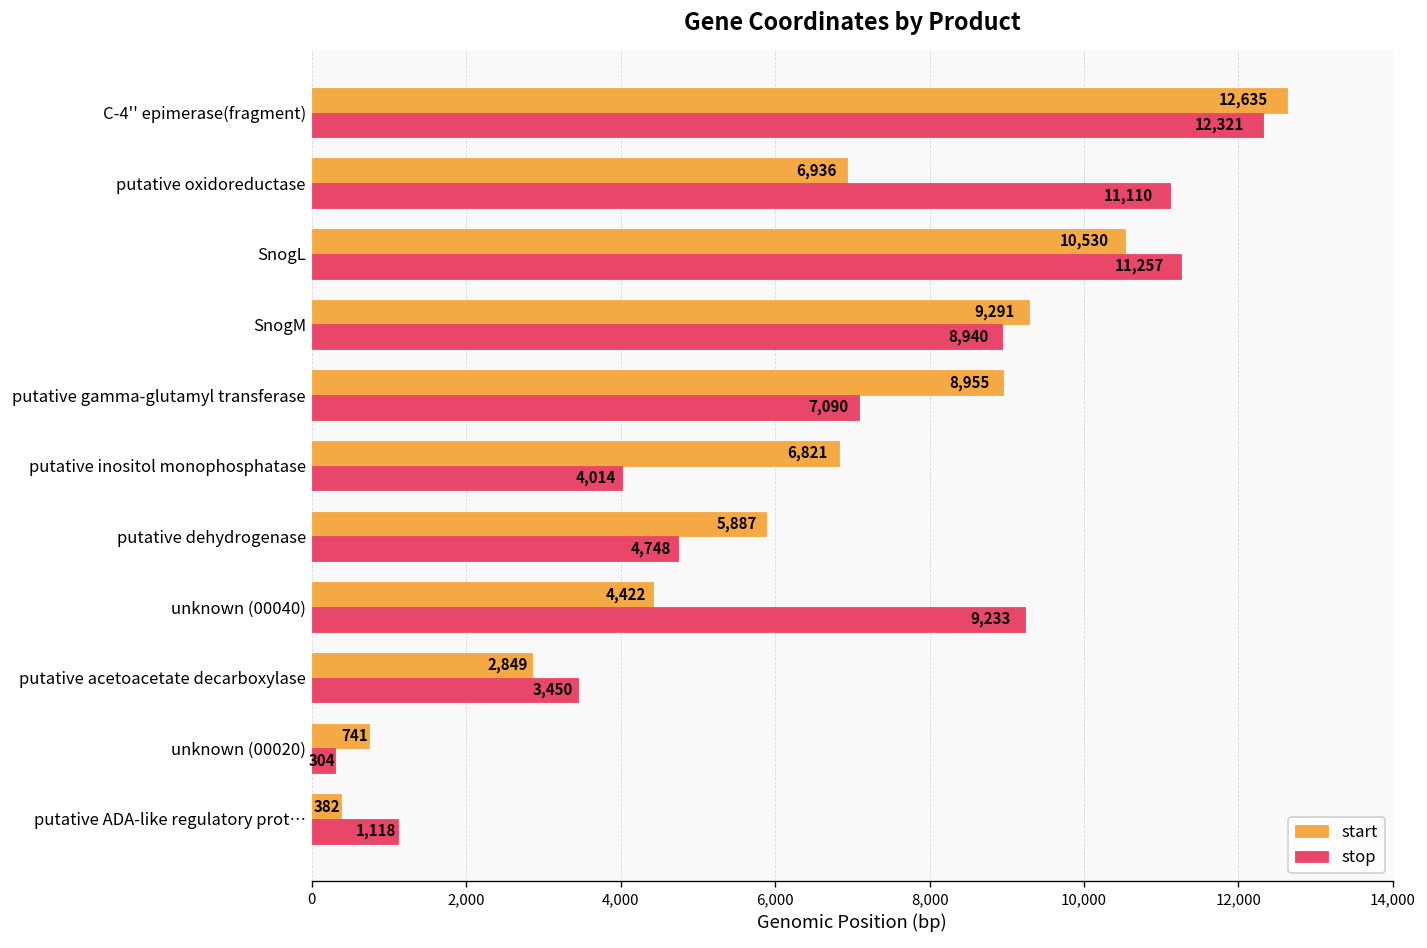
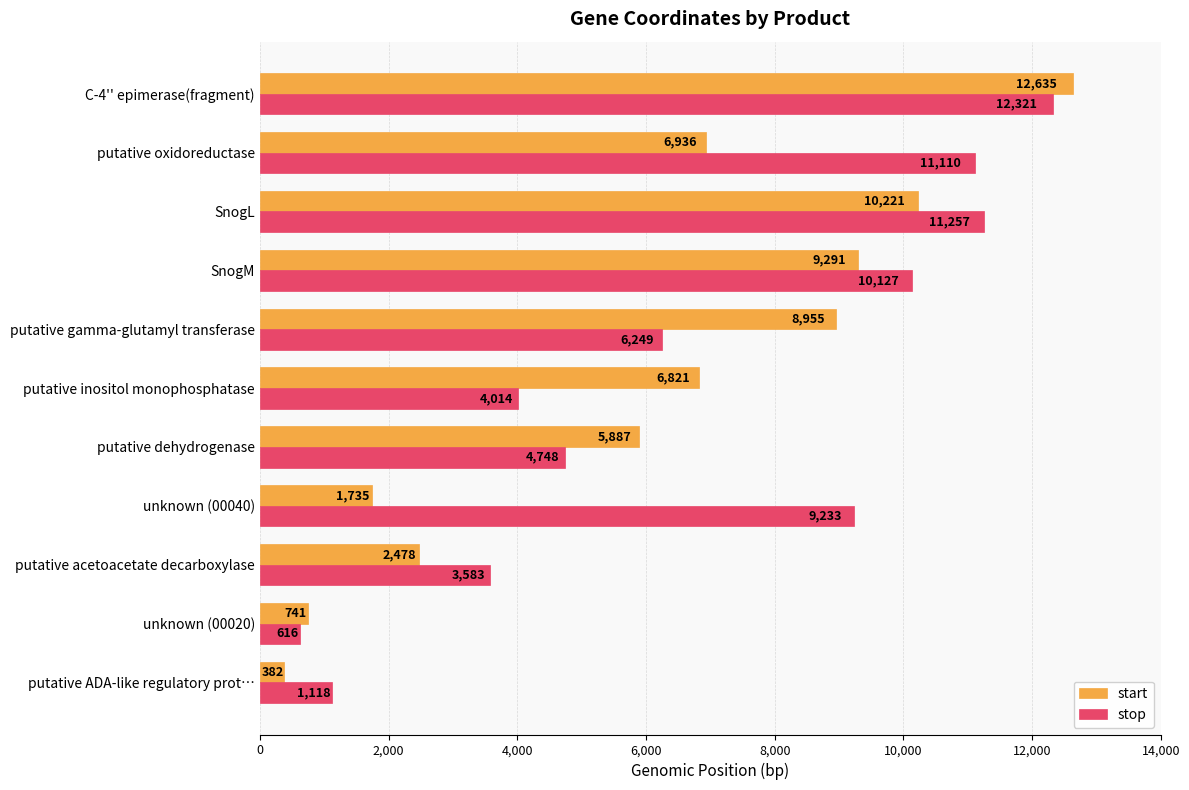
start, SnogL: 10,530 -> 10,221
stop, SnogM: 8,940 -> 10,127
stop, putative gamma-glutamyl transferase: 7,090 -> 6,249
start, unknown (00040): 4,422 -> 1,735
start, putative acetoacetate decarboxylase: 2,849 -> 2,478
stop, putative acetoacetate decarboxylase: 3,450 -> 3,583
stop, unknown (00020): 304 -> 616
